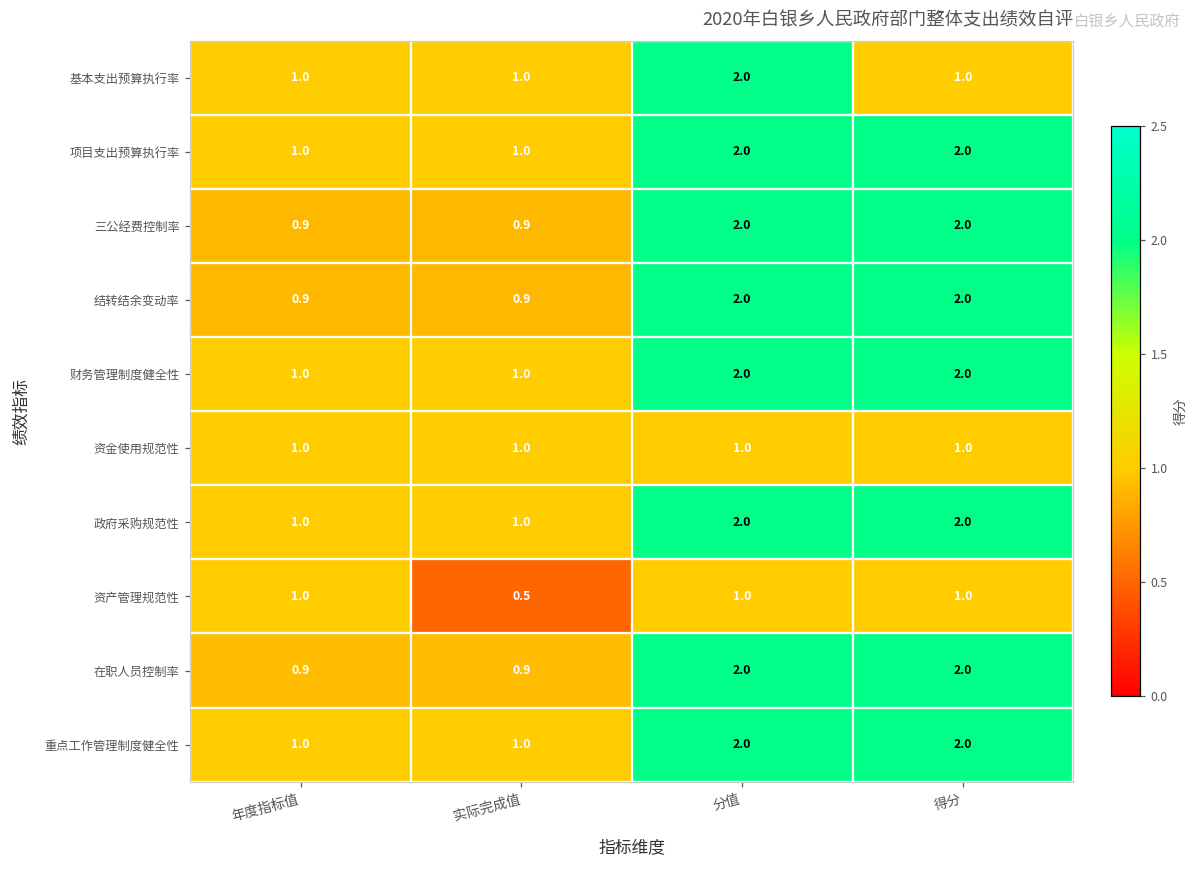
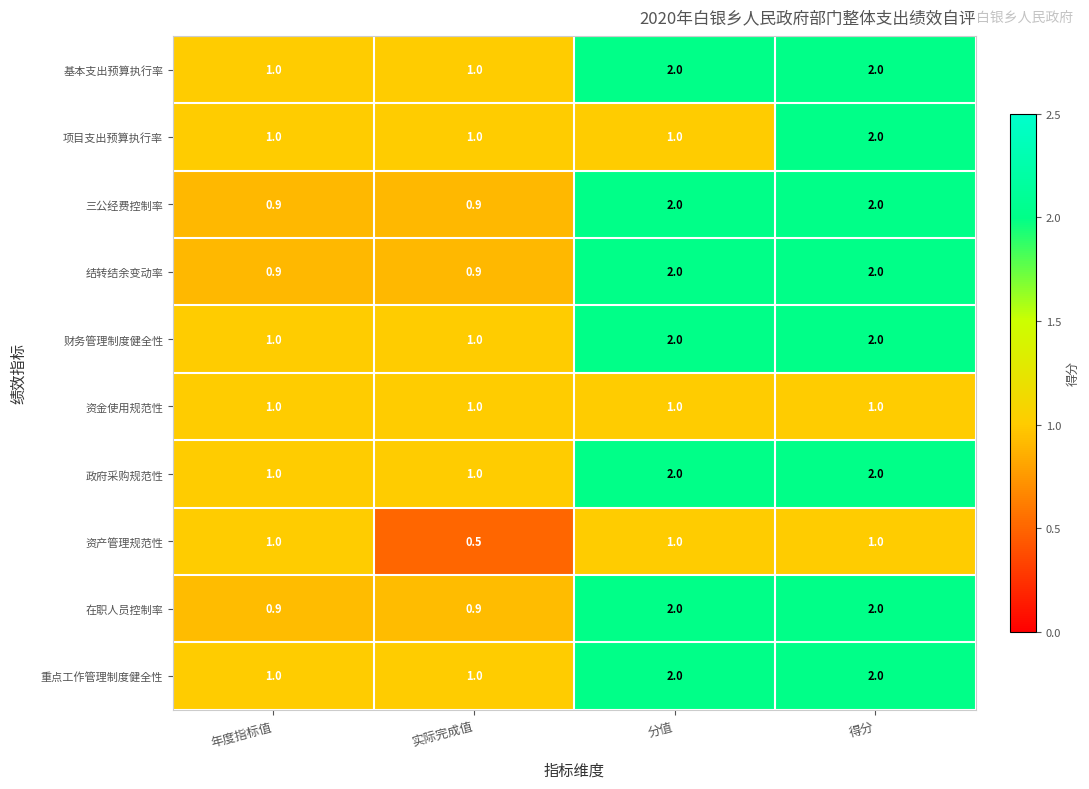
基本支出预算执行率, 得分: 1.0 -> 2.0
项目支出预算执行率, 分值: 2.0 -> 1.0
